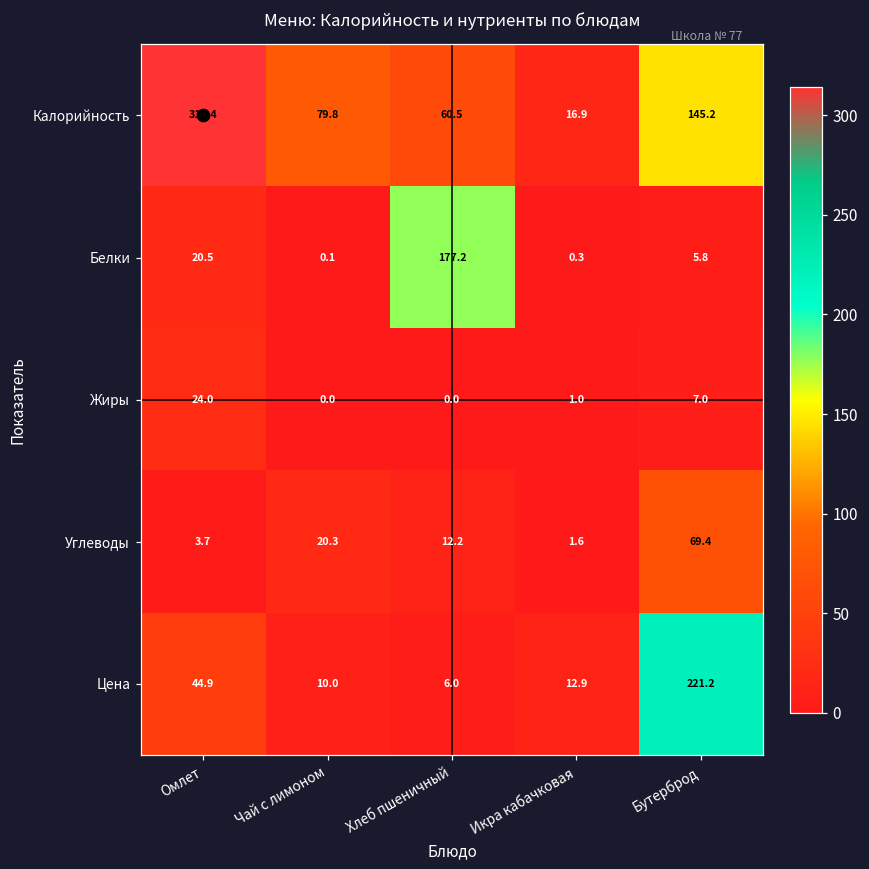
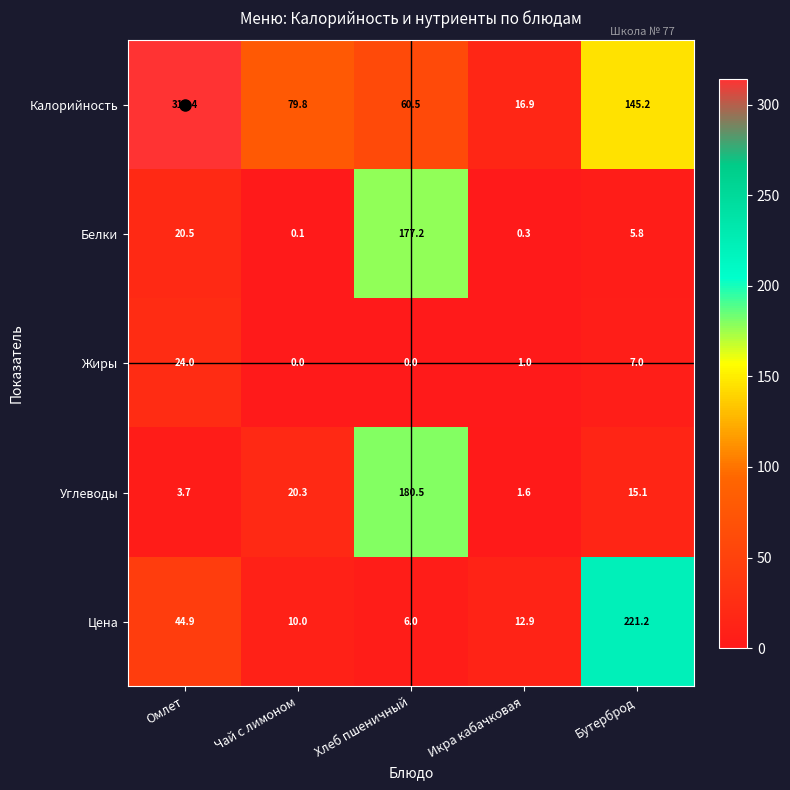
Углеводы, Хлеб пшеничный: 12.2 -> 180.5
Углеводы, Бутерброд: 69.4 -> 15.1
